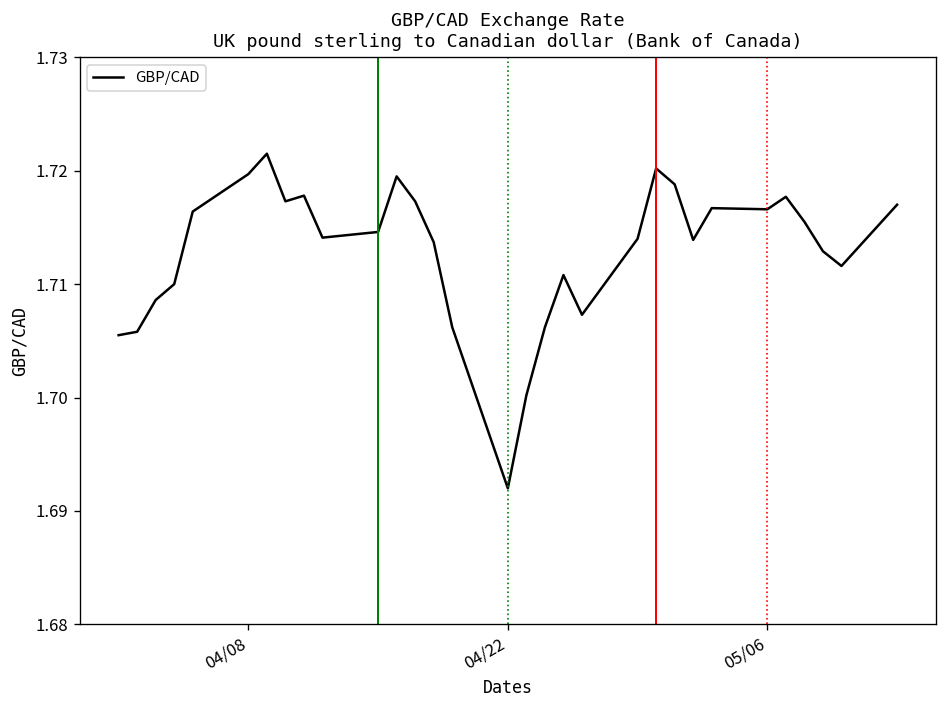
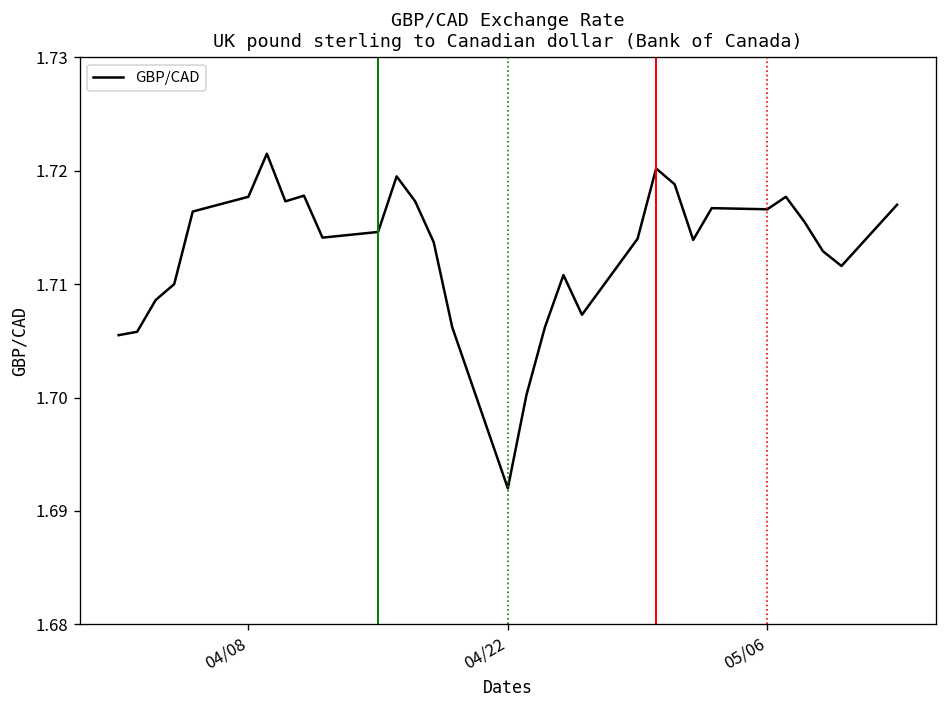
04/08: 1.720 -> 1.718
